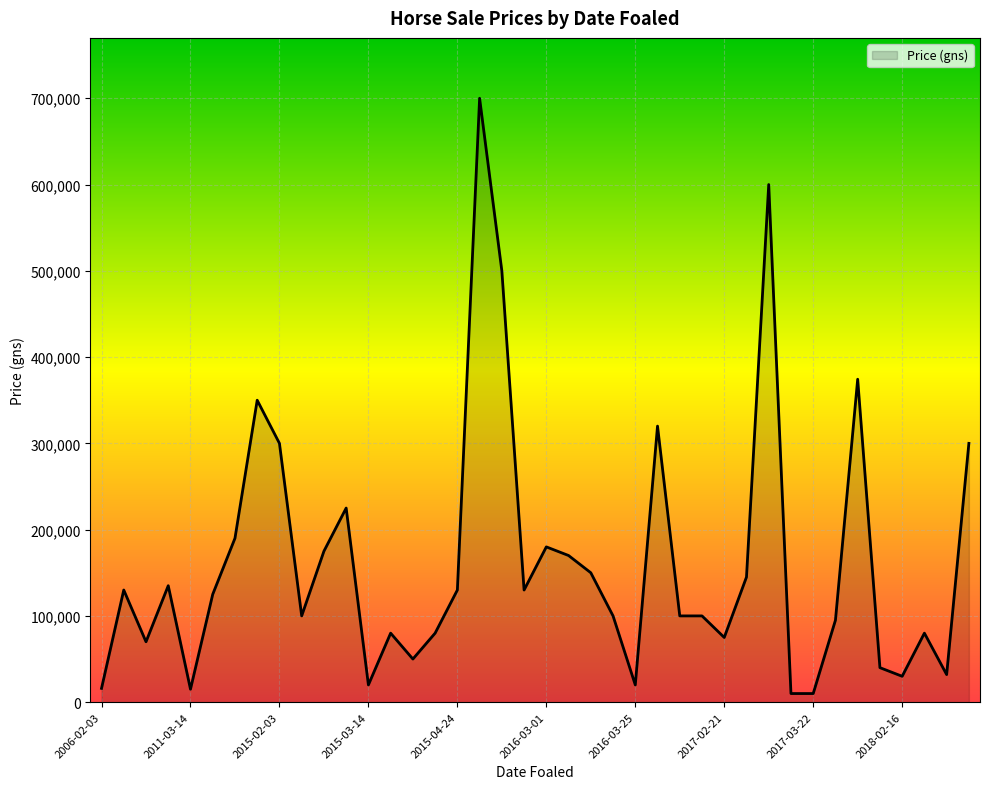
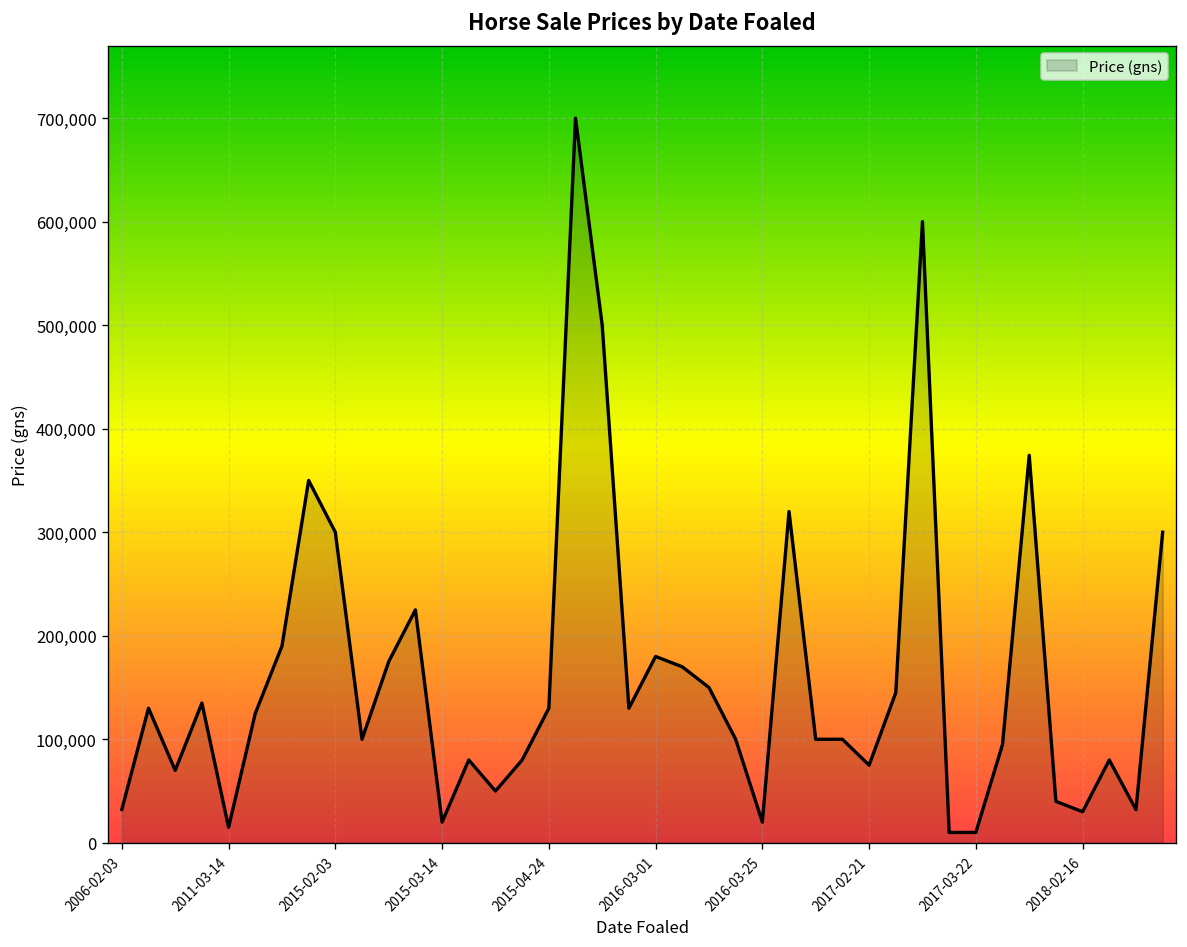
2006-02-03: 20,000 -> 30,000
